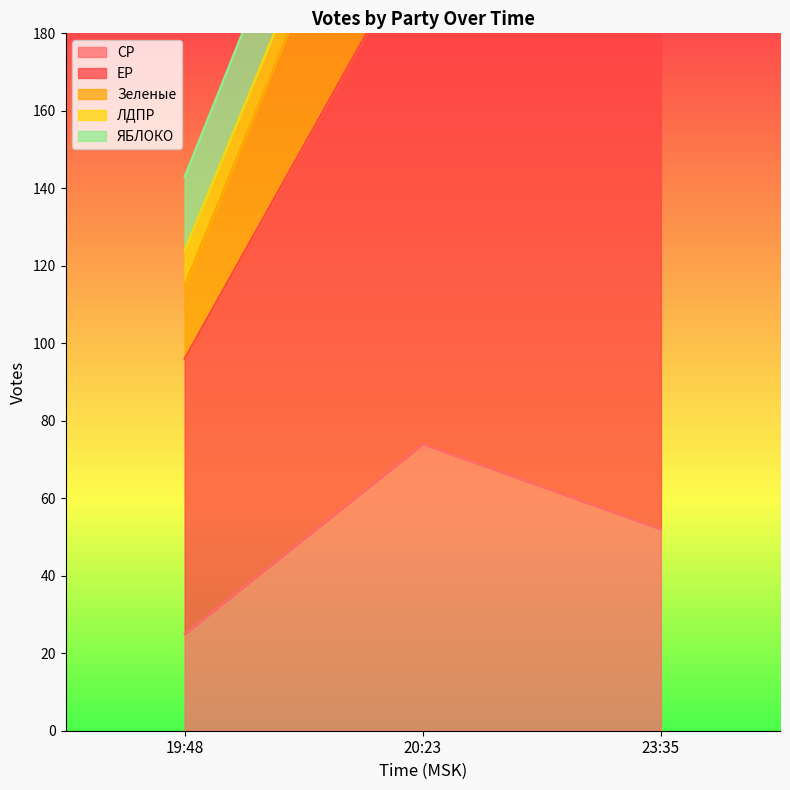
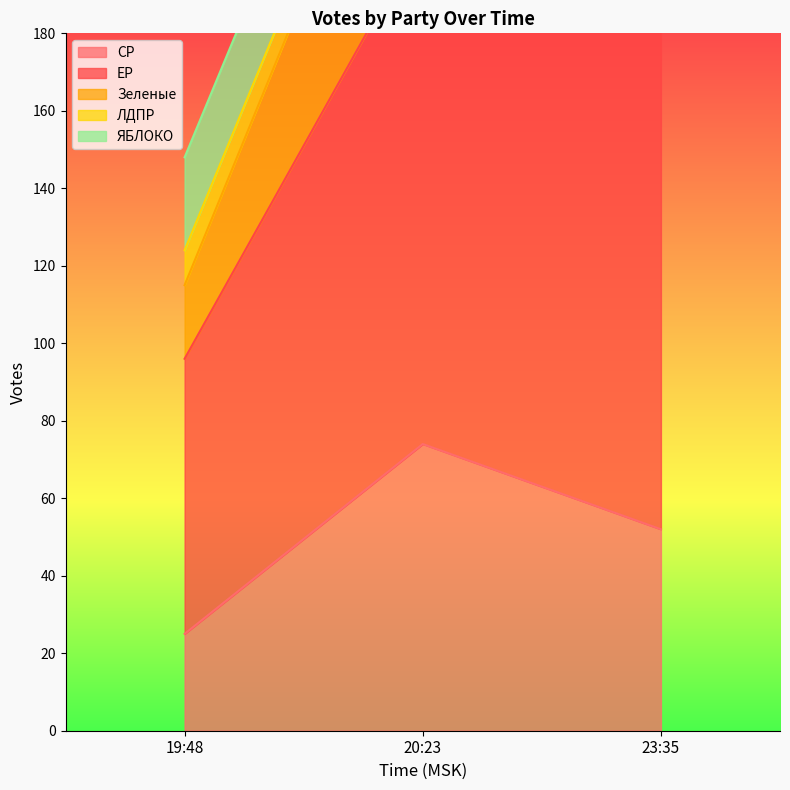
ЯБЛОКО, 19:48: 19 -> 24
